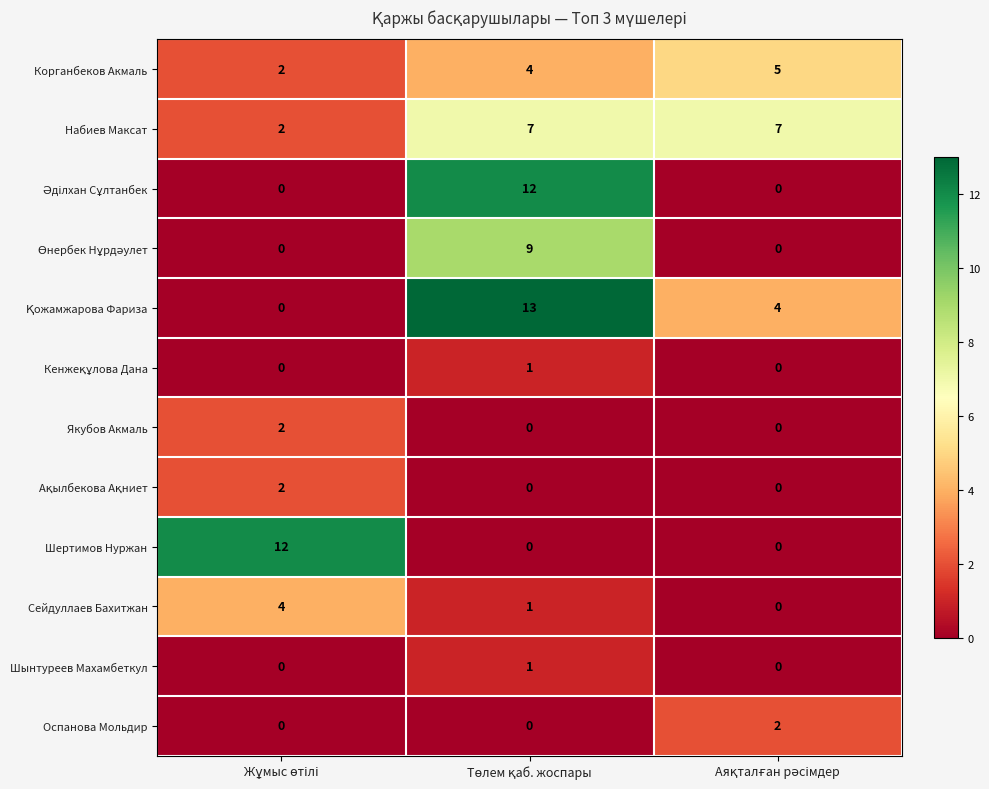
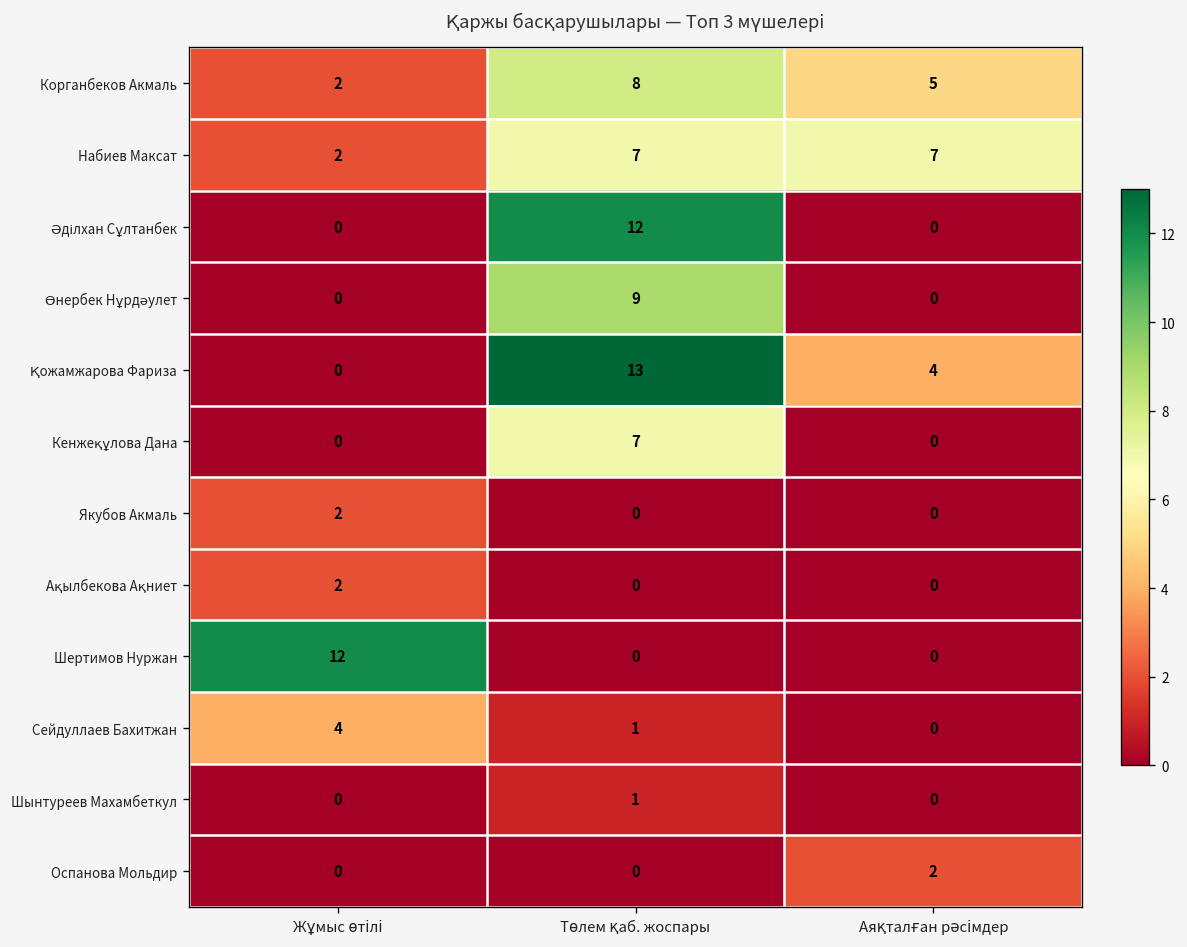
Корганбеков Акмаль, Төлем қаб. жоспары: 4 -> 8
Кенжеқұлова Дана, Төлем қаб. жоспары: 1 -> 7
